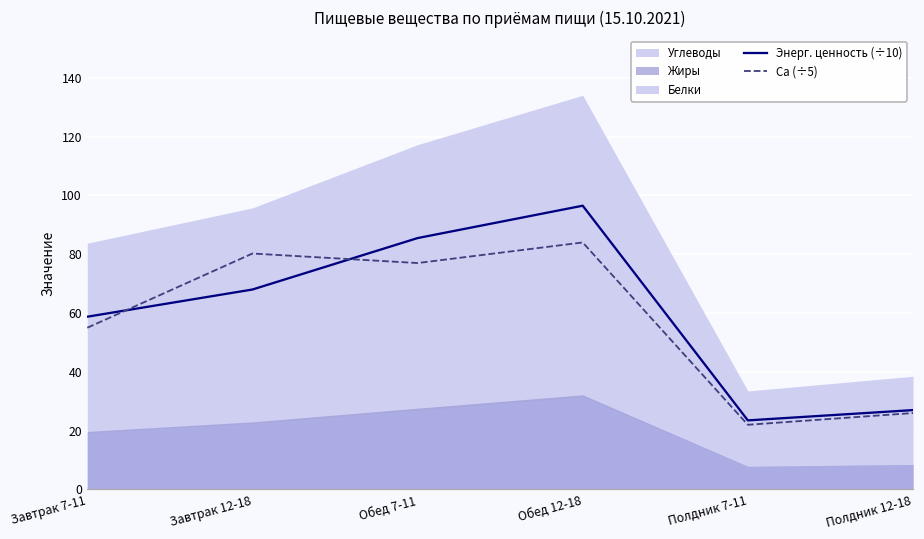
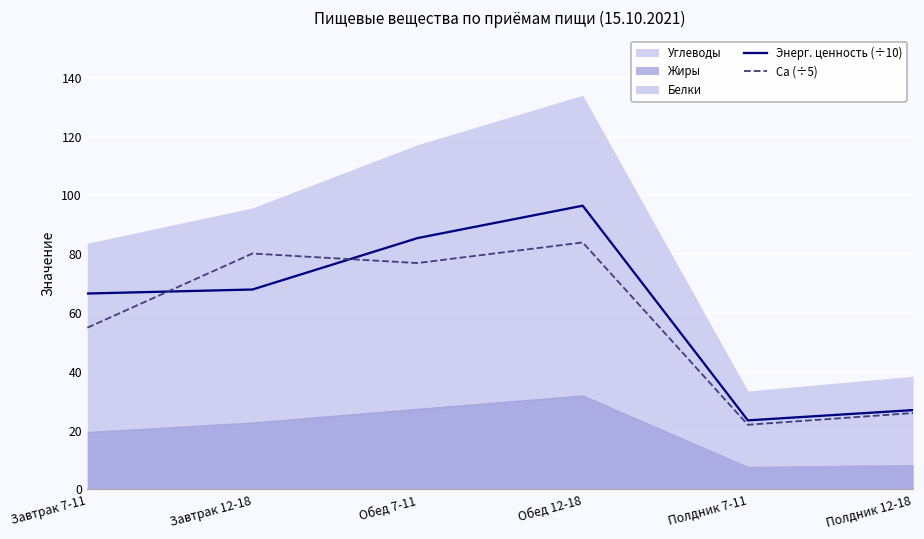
Энерг. ценность (÷10), Завтрак 7-11: 59 -> 67
